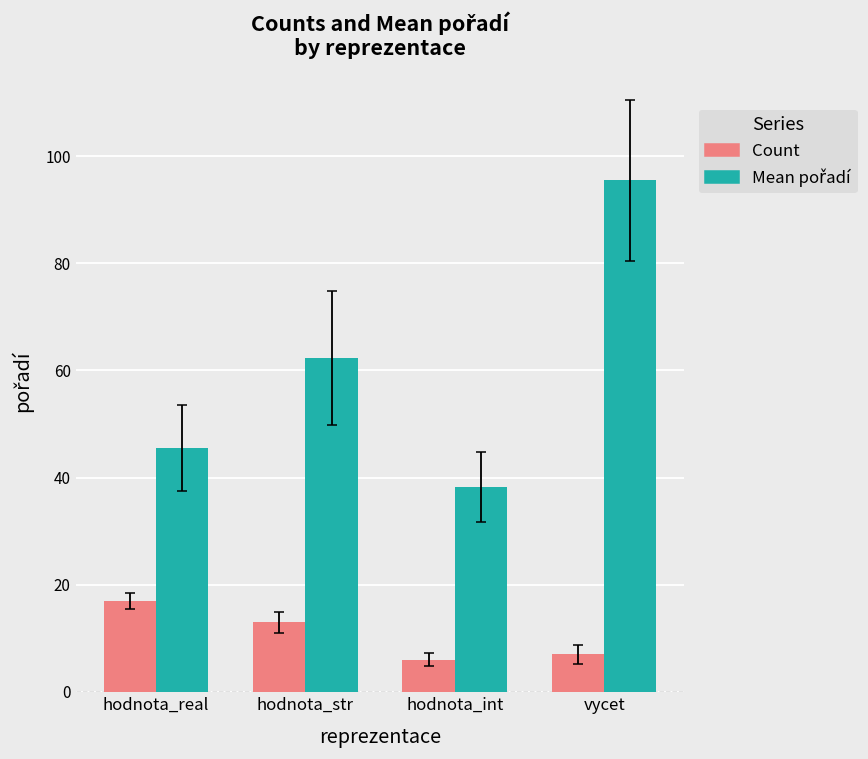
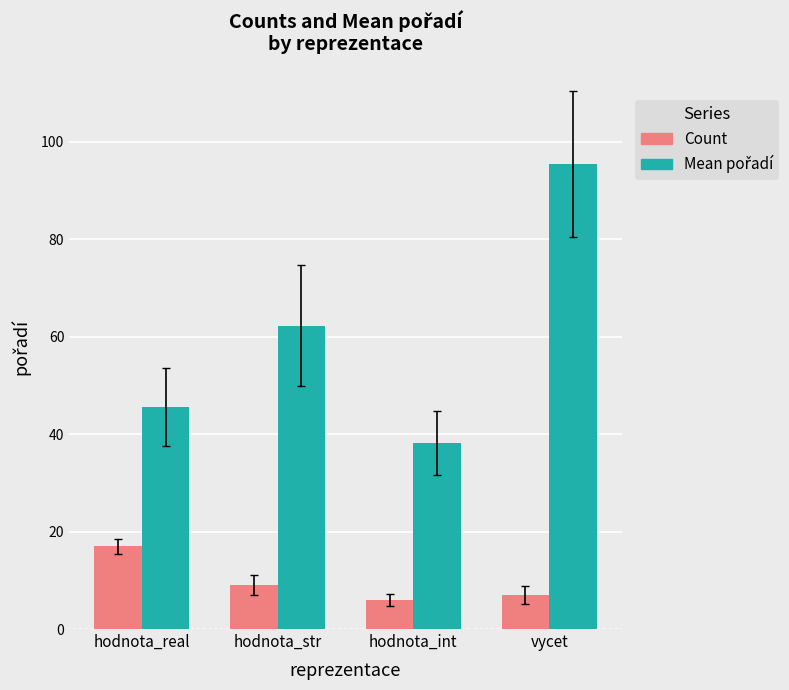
Count, hodnota_str: 13 -> 9
